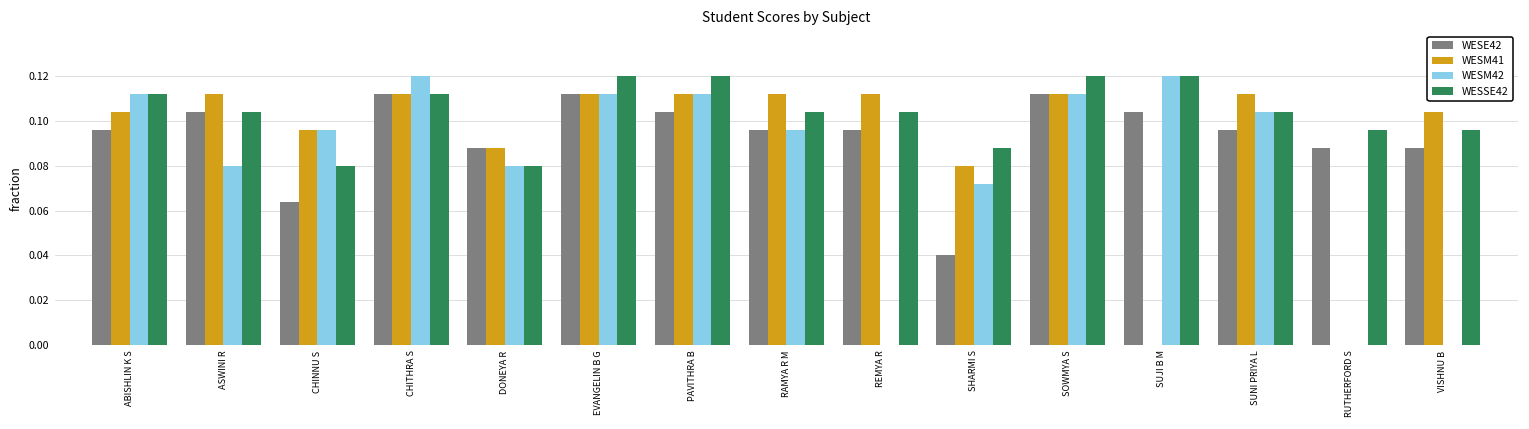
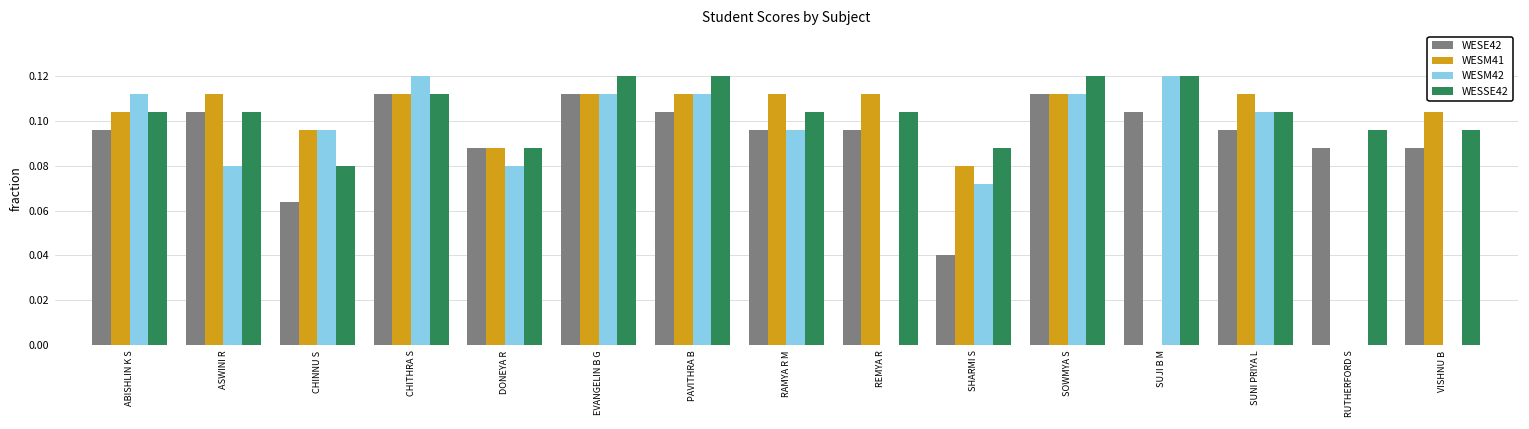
WESSE42, ABISHLIN K S: 0.112 -> 0.104
WESSE42, DONEYA R: 0.080 -> 0.088
